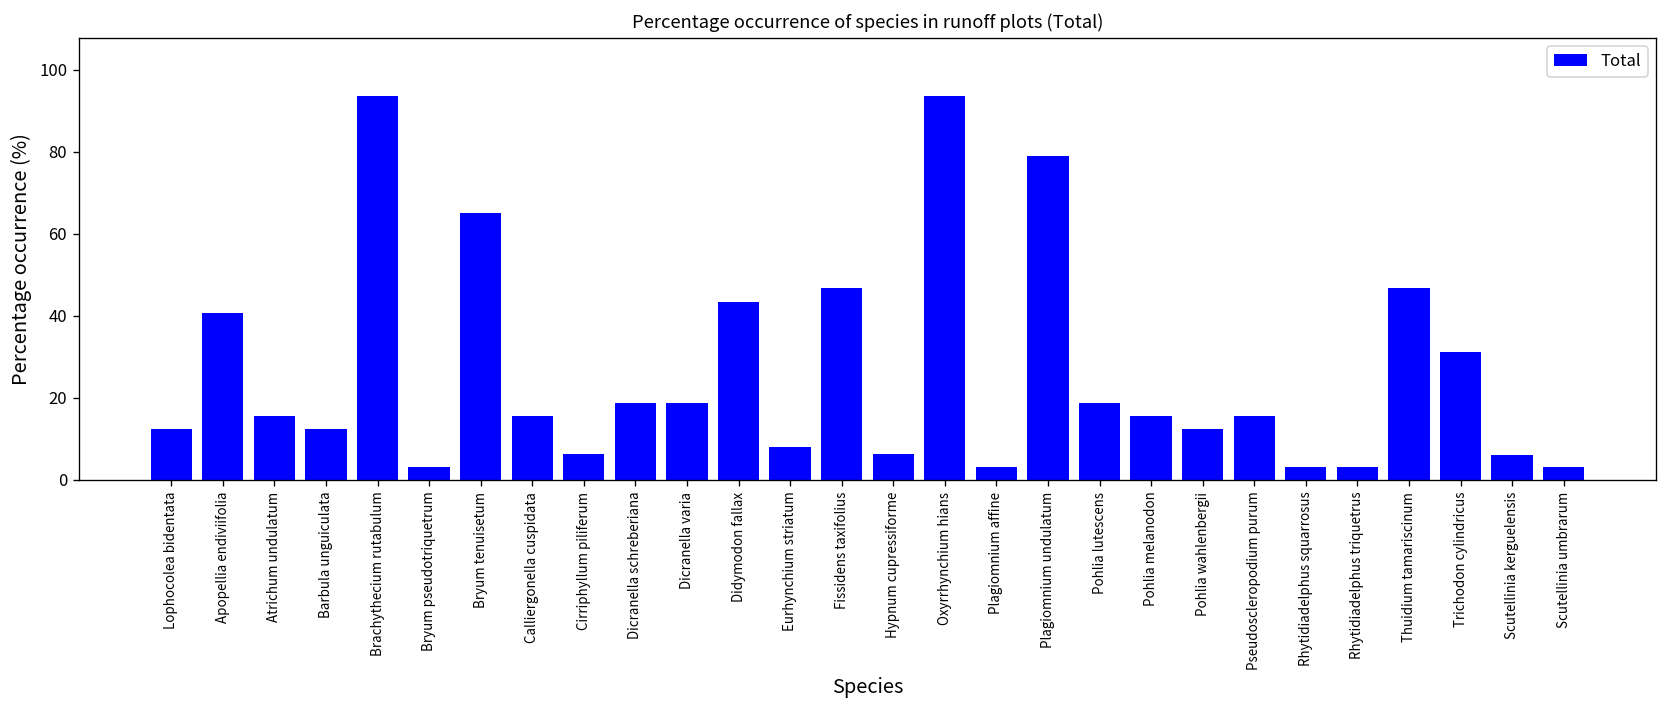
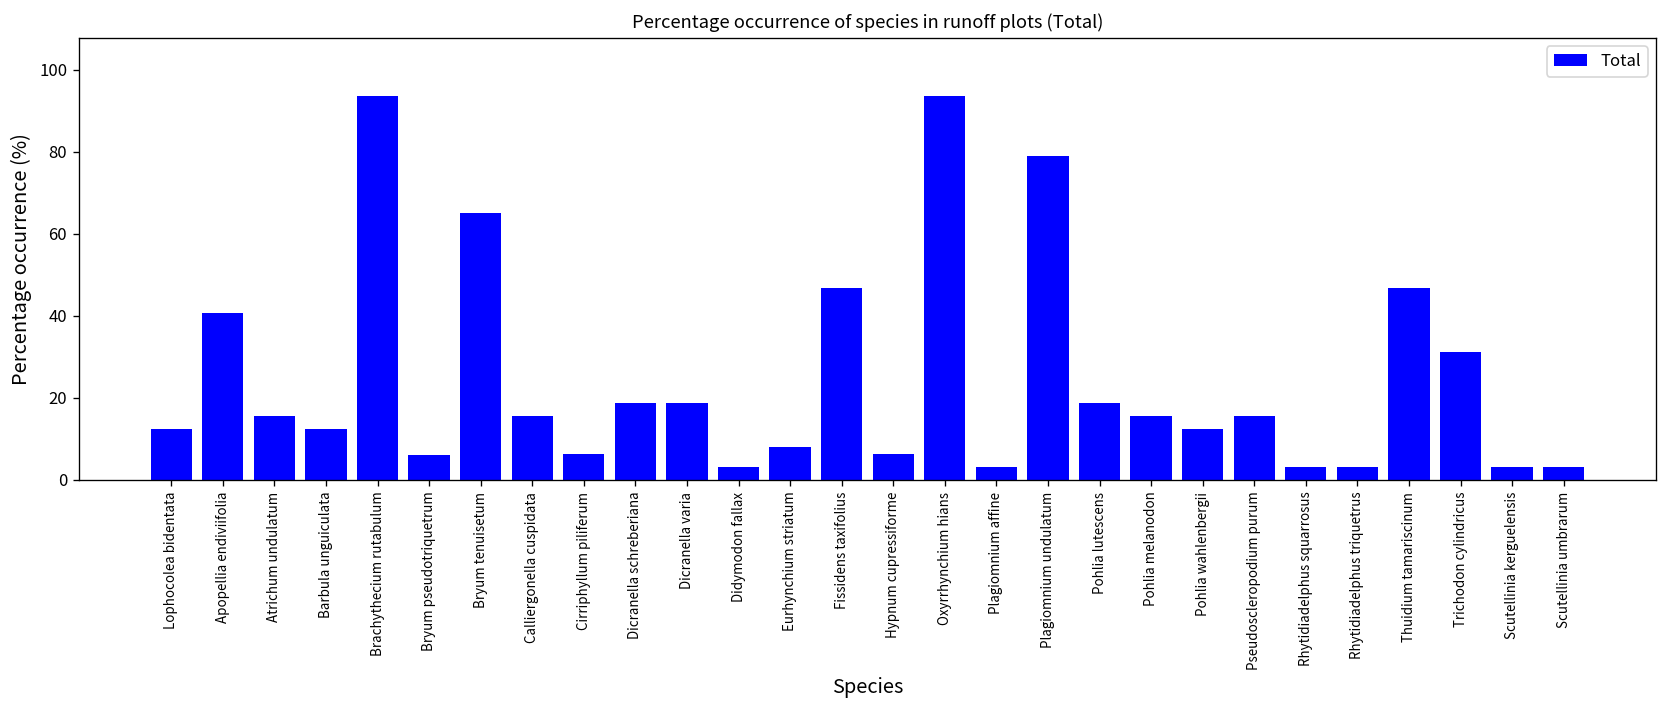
Bryum pseudotriquetrum: 3 -> 6
Didymodon fallax: 44 -> 3
Scutellinia kerguelensis: 6 -> 3
